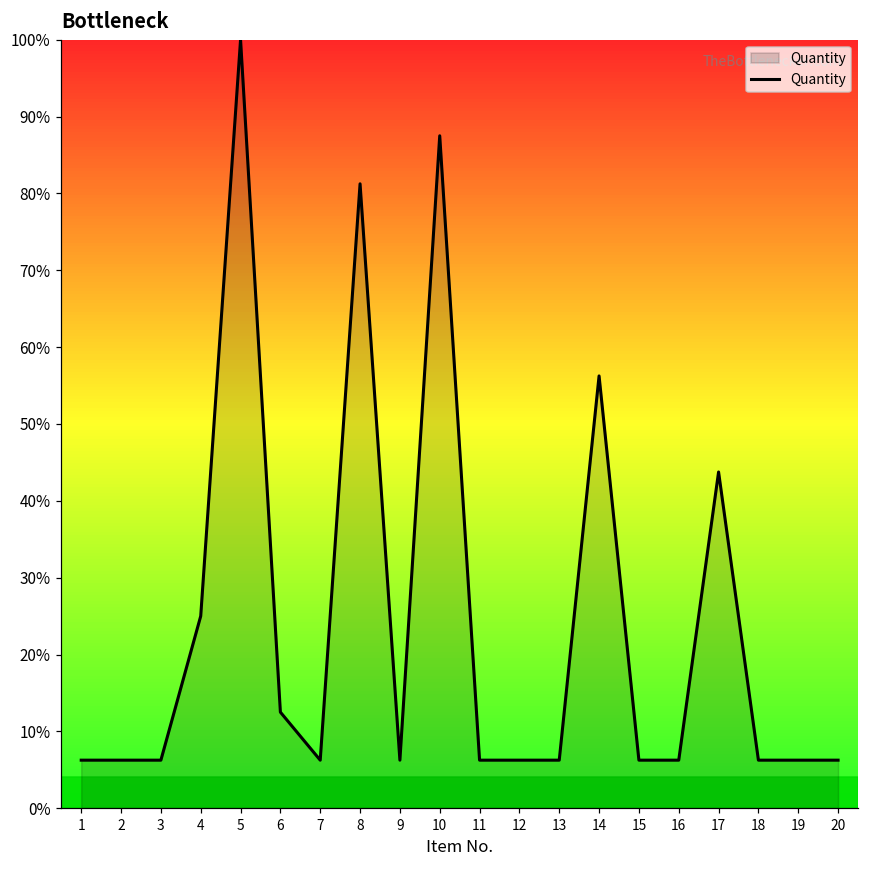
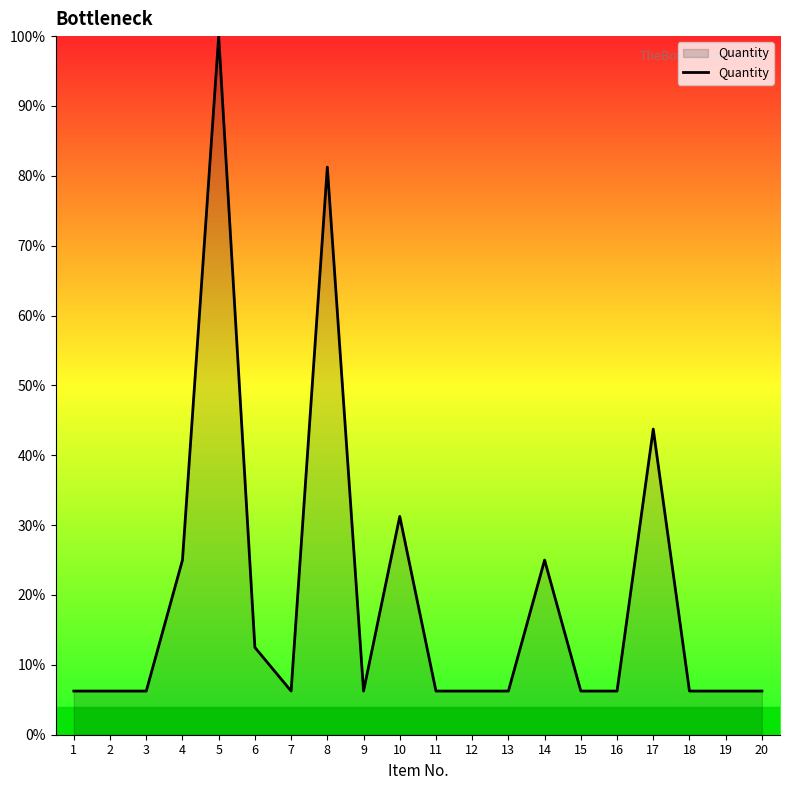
10: 88% -> 31%
14: 56% -> 25%
